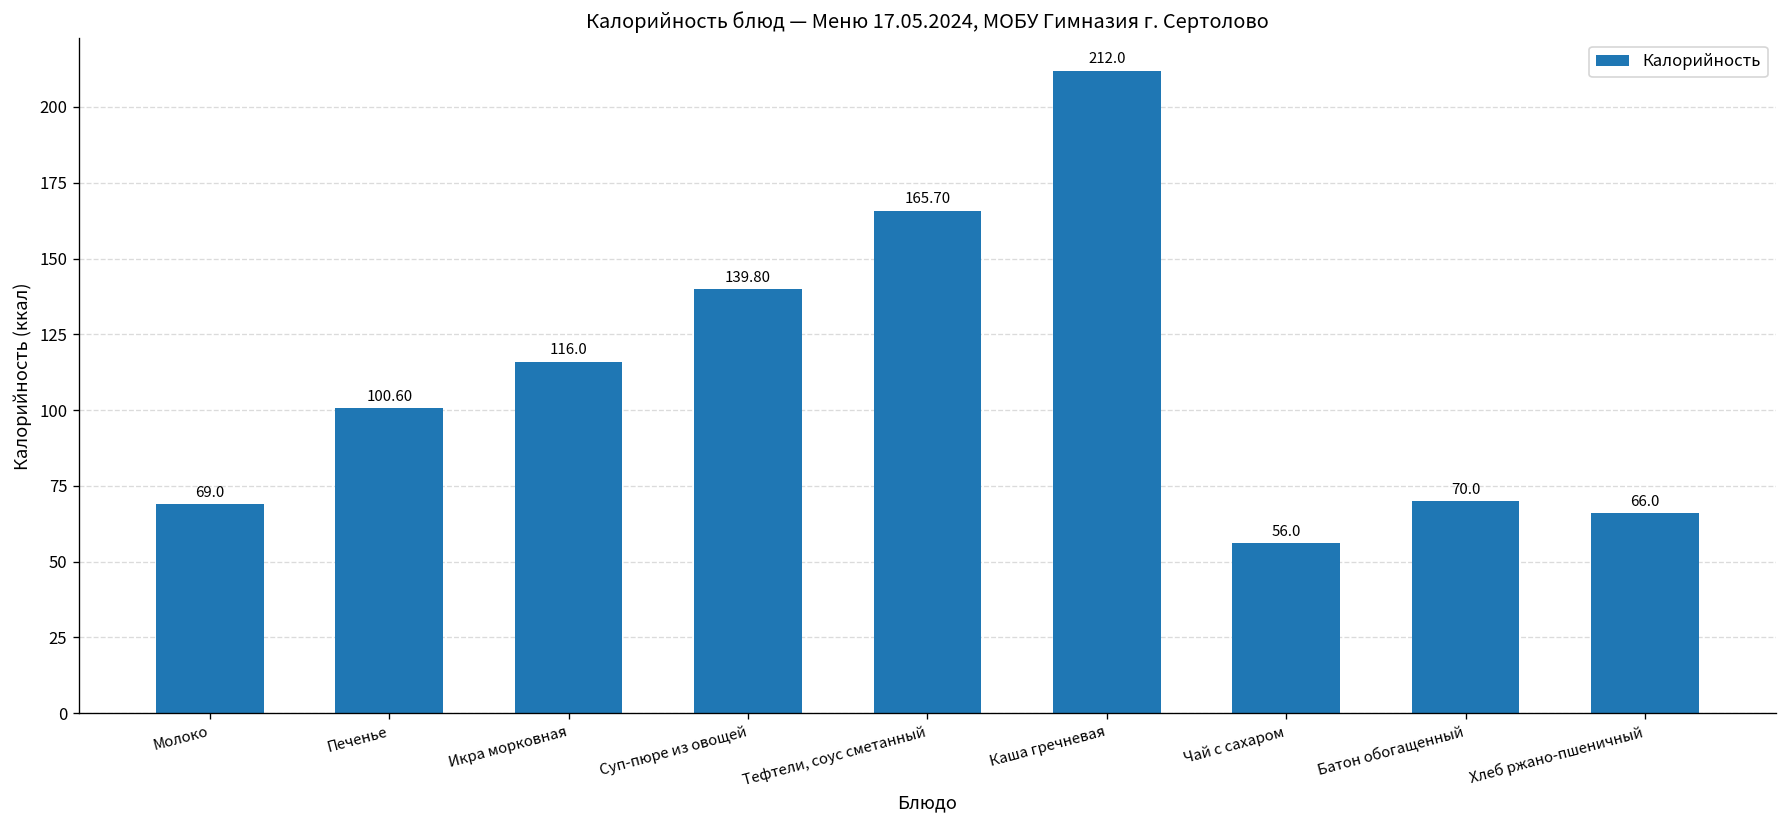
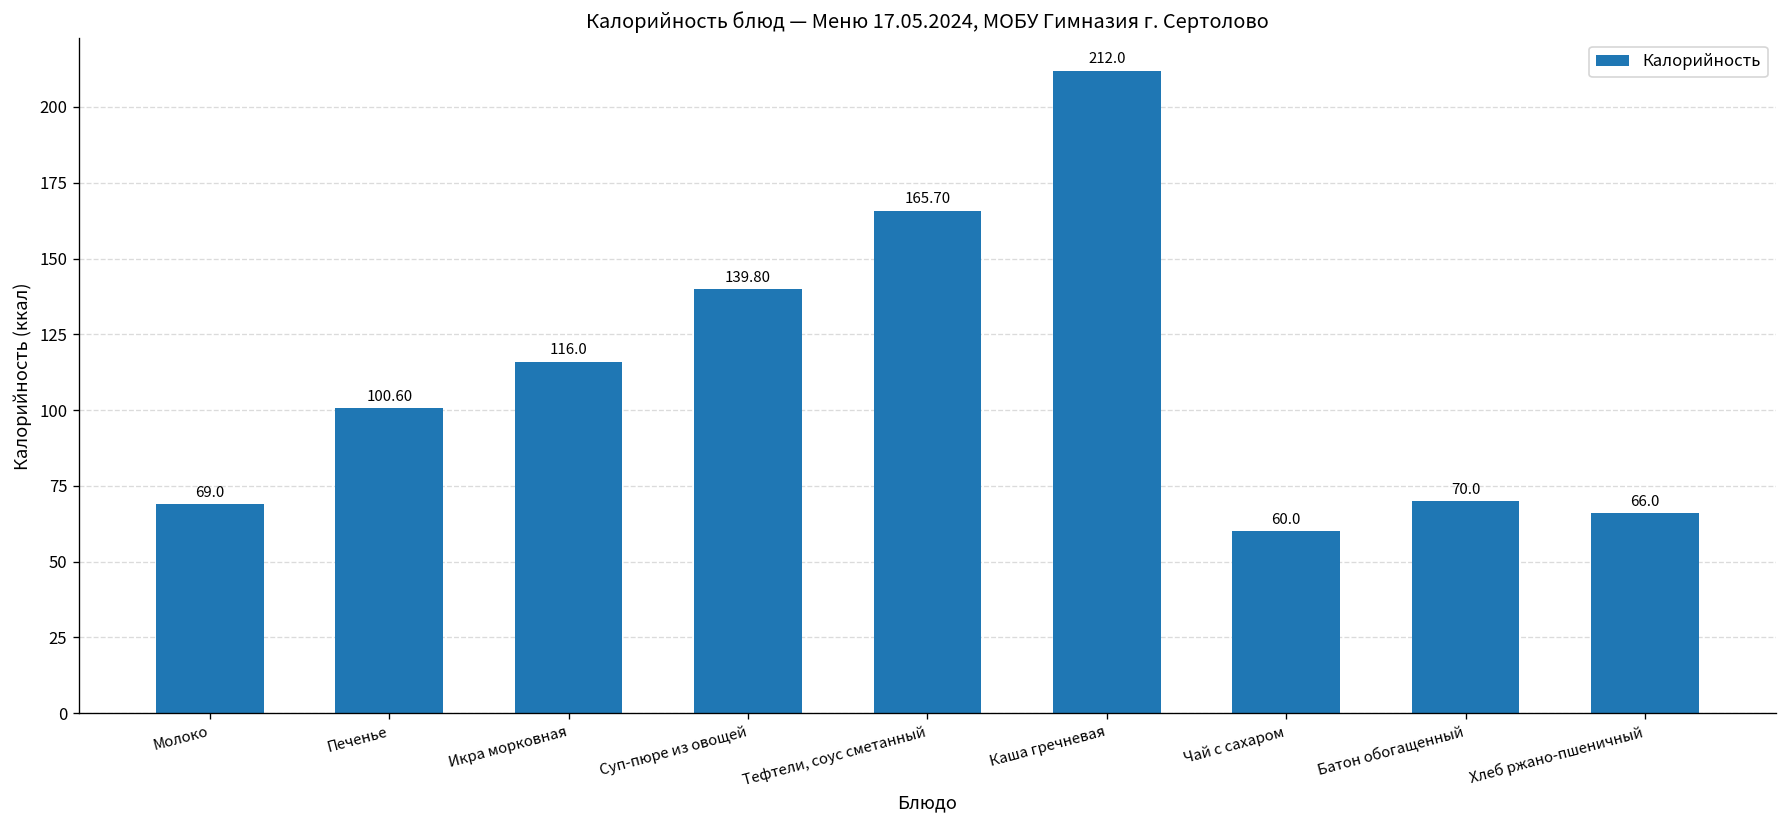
Чай с сахаром: 56.0 -> 60.0
